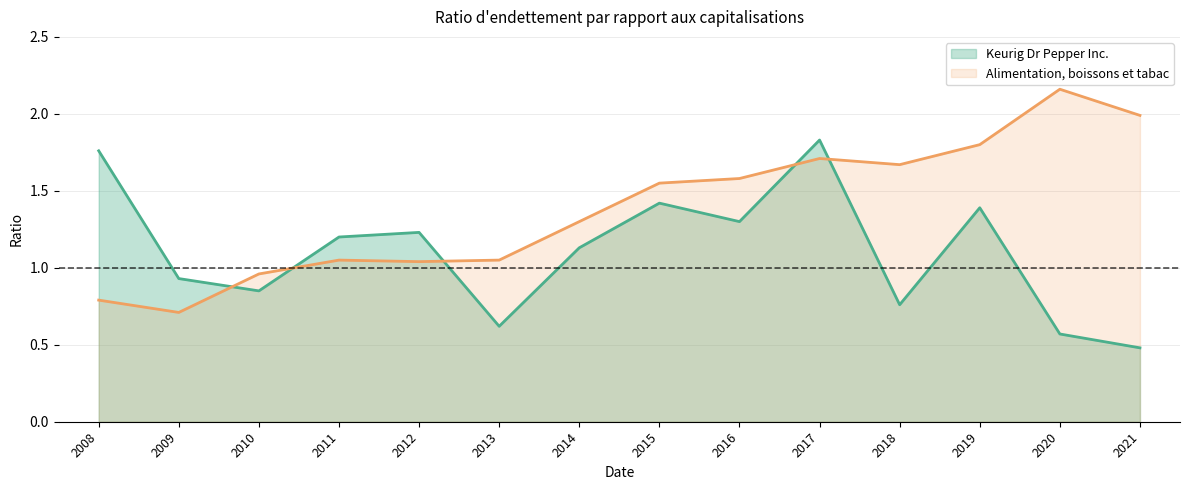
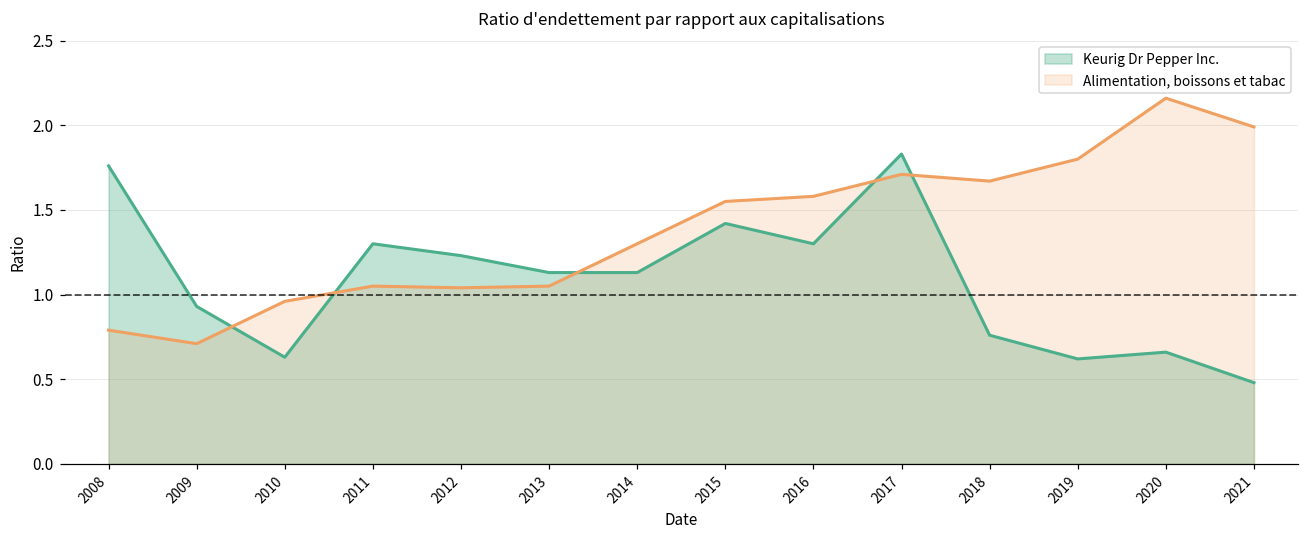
Keurig Dr Pepper Inc., 2010: 0.85 -> 0.63
Keurig Dr Pepper Inc., 2011: 1.2 -> 1.3
Keurig Dr Pepper Inc., 2013: 0.62 -> 1.13
Keurig Dr Pepper Inc., 2019: 1.39 -> 0.62
Keurig Dr Pepper Inc., 2020: 0.57 -> 0.66
